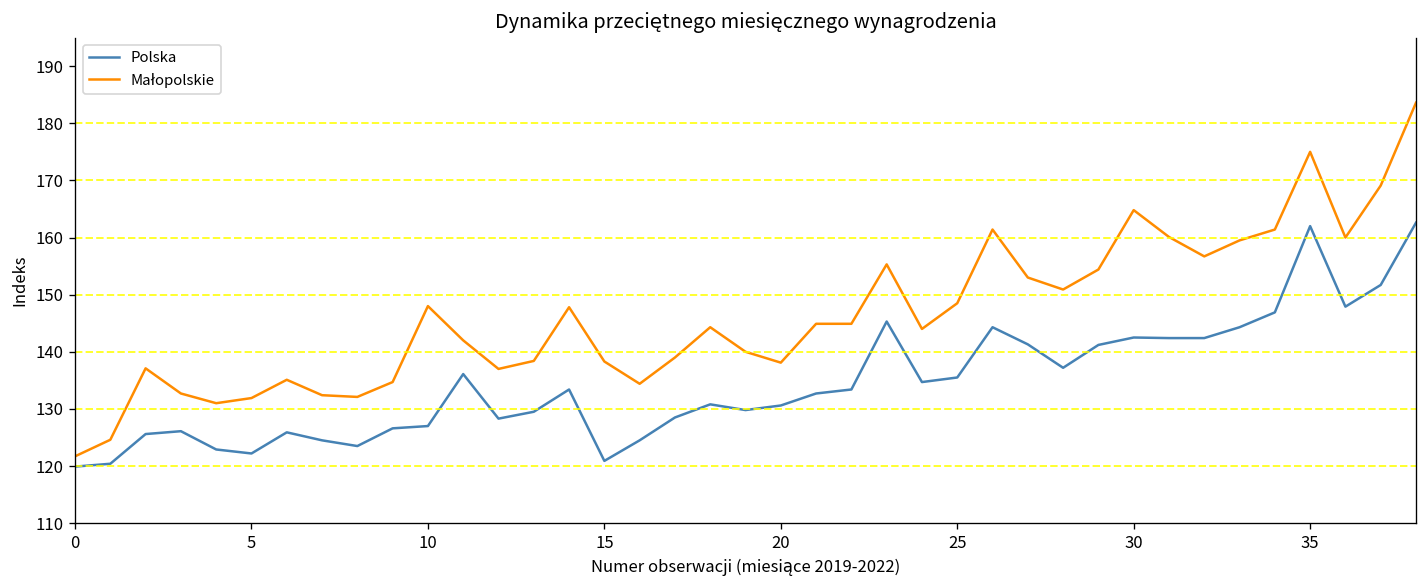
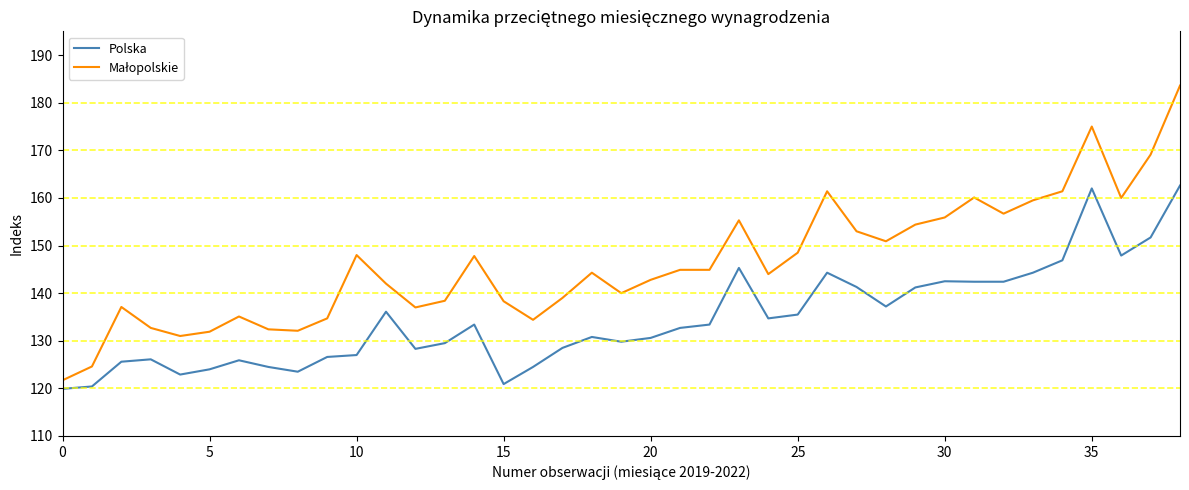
Polska, 5: 122 -> 124
Małopolskie, 20: 138 -> 143
Małopolskie, 30: 165 -> 156
